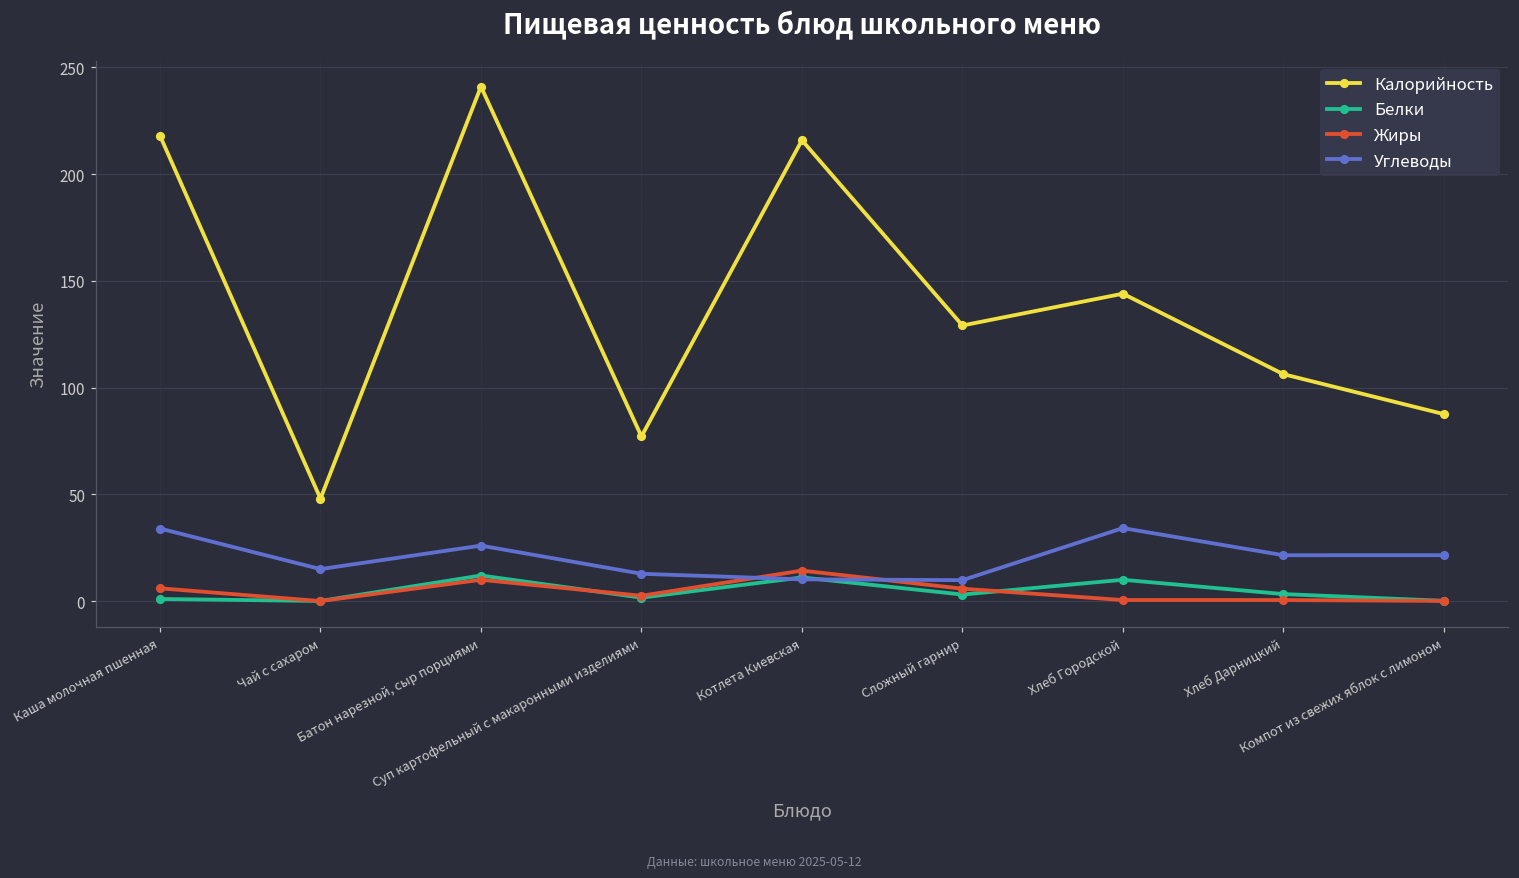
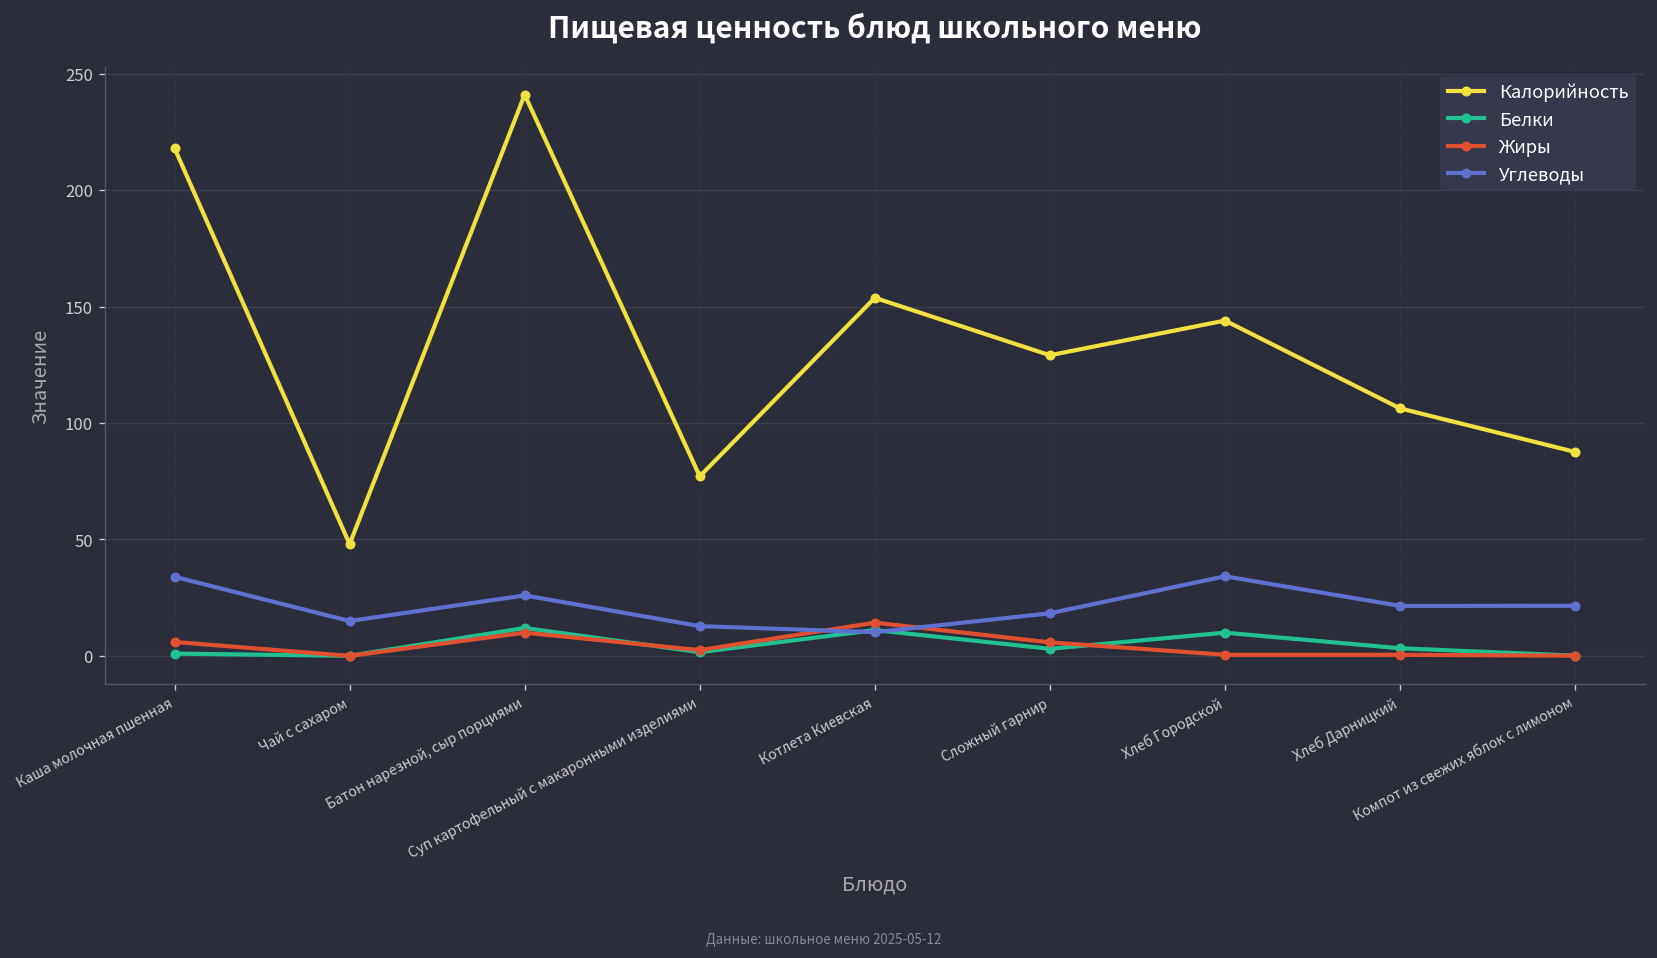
Калорийность, Котлета Киевская: 216 -> 154
Углеводы, Сложный гарнир: 10 -> 18
